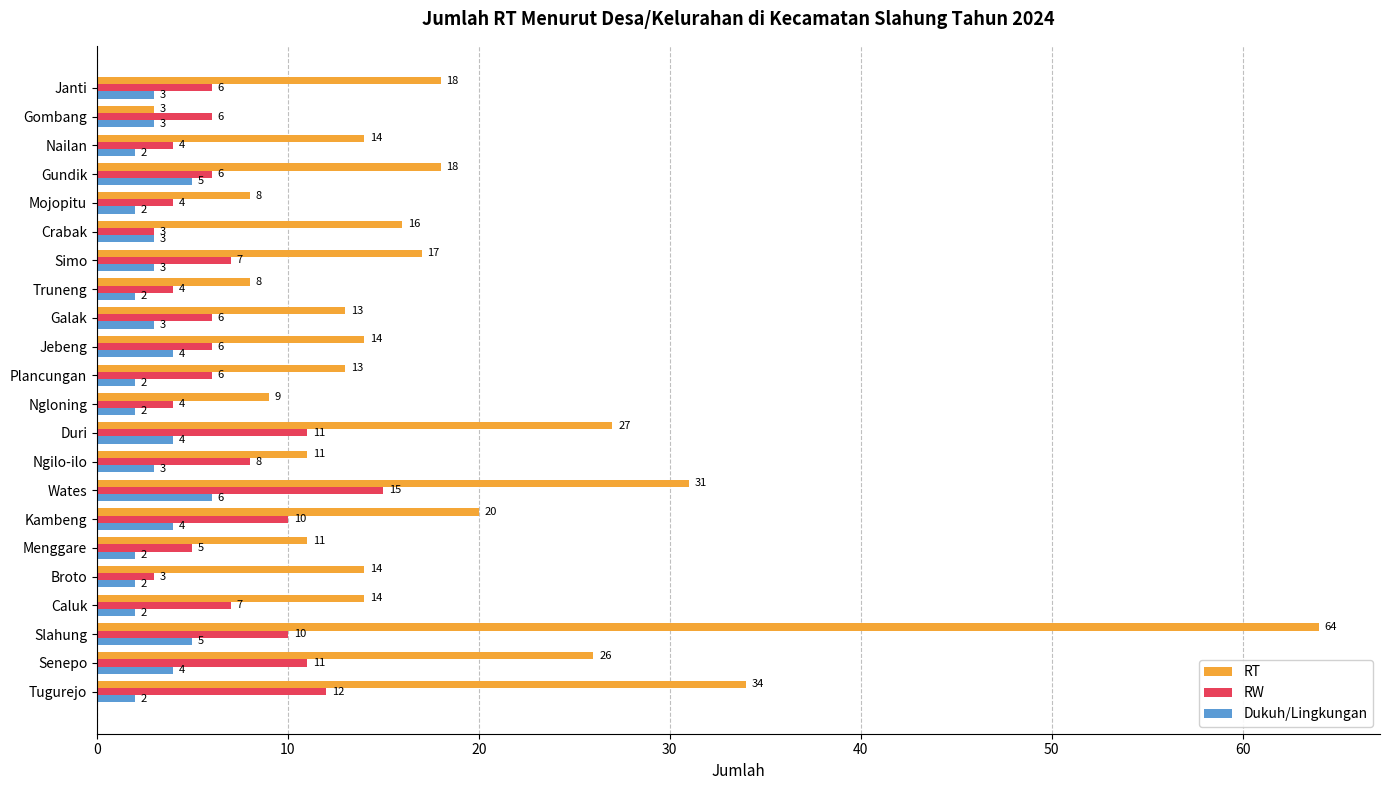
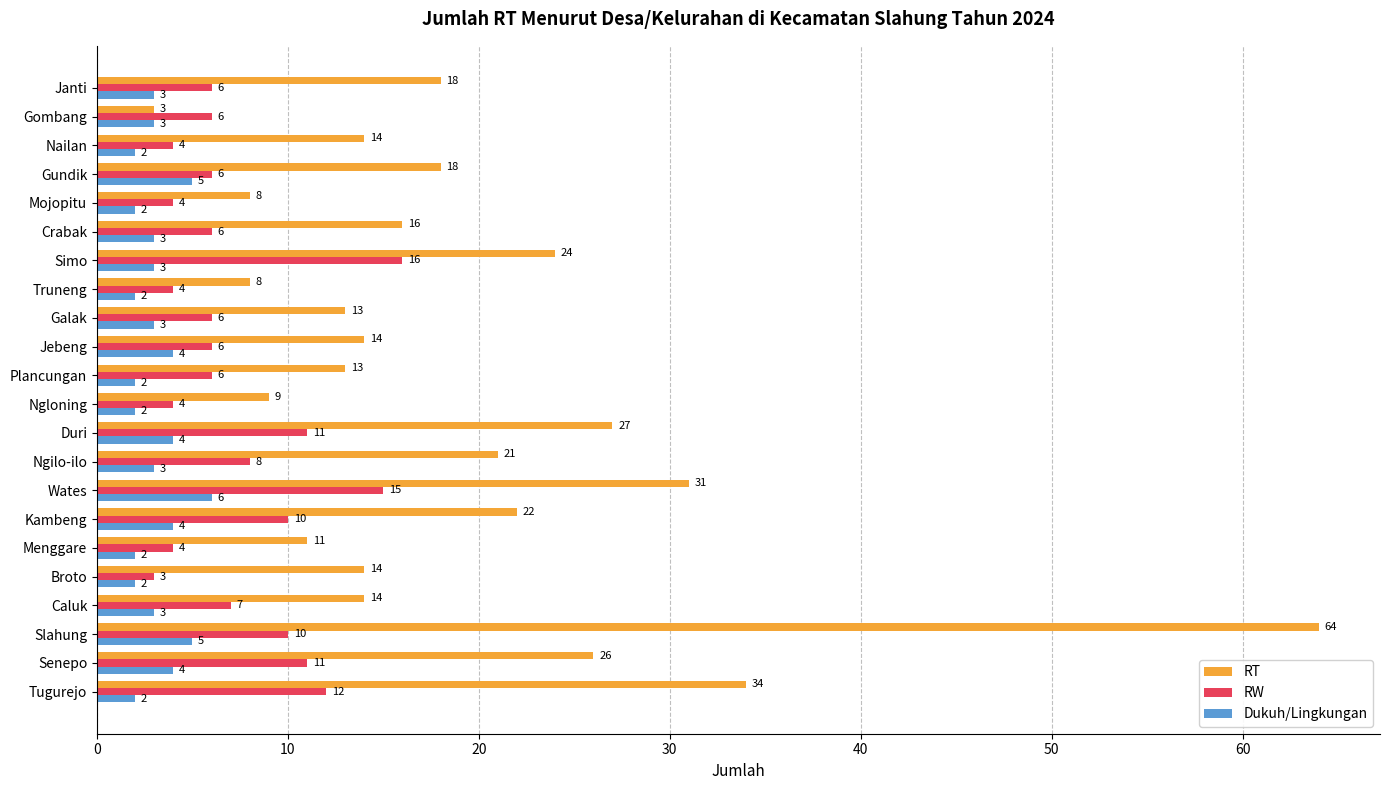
RW, Crabak: 3 -> 6
RT, Simo: 17 -> 24
RW, Simo: 7 -> 16
RT, Ngilo-ilo: 11 -> 21
RT, Kambeng: 20 -> 22
RW, Menggare: 5 -> 4
Dukuh/Lingkungan, Caluk: 2 -> 3
